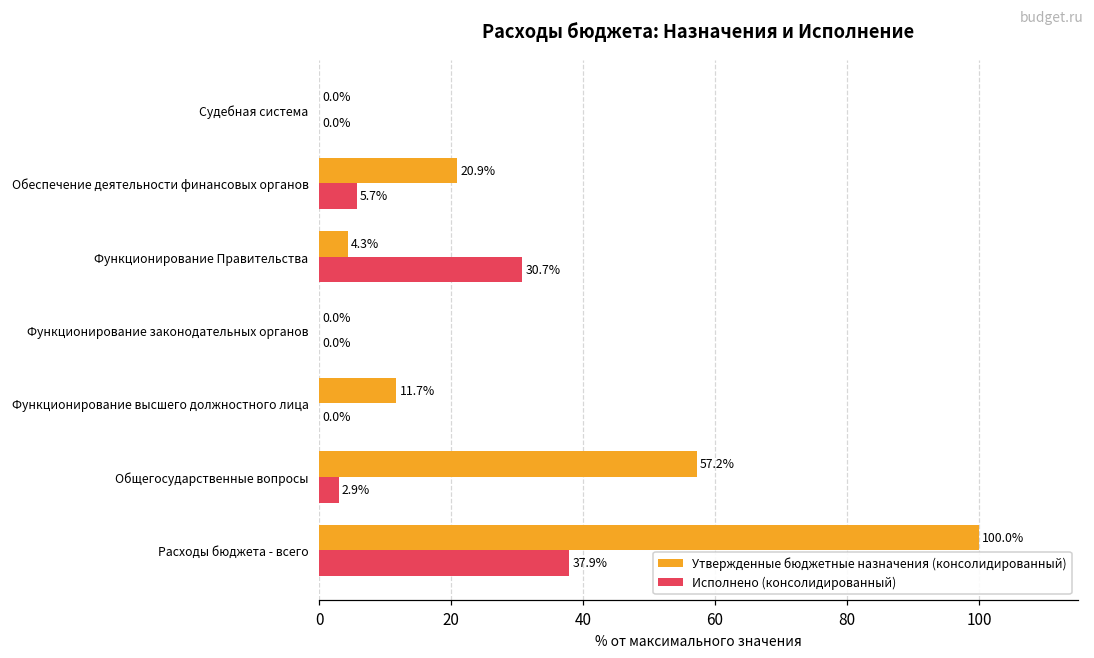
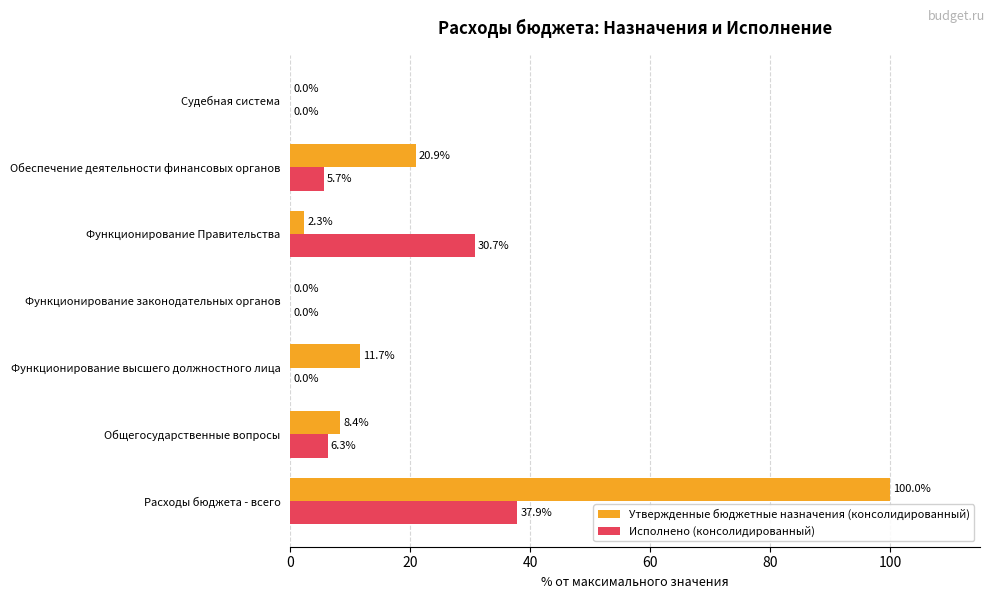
Утвержденные бюджетные назначения (консолидированный), Функционирование Правительства: 4.3% -> 2.3%
Утвержденные бюджетные назначения (консолидированный), Общегосударственные вопросы: 57.2% -> 8.4%
Исполнено (консолидированный), Общегосударственные вопросы: 2.9% -> 6.3%
